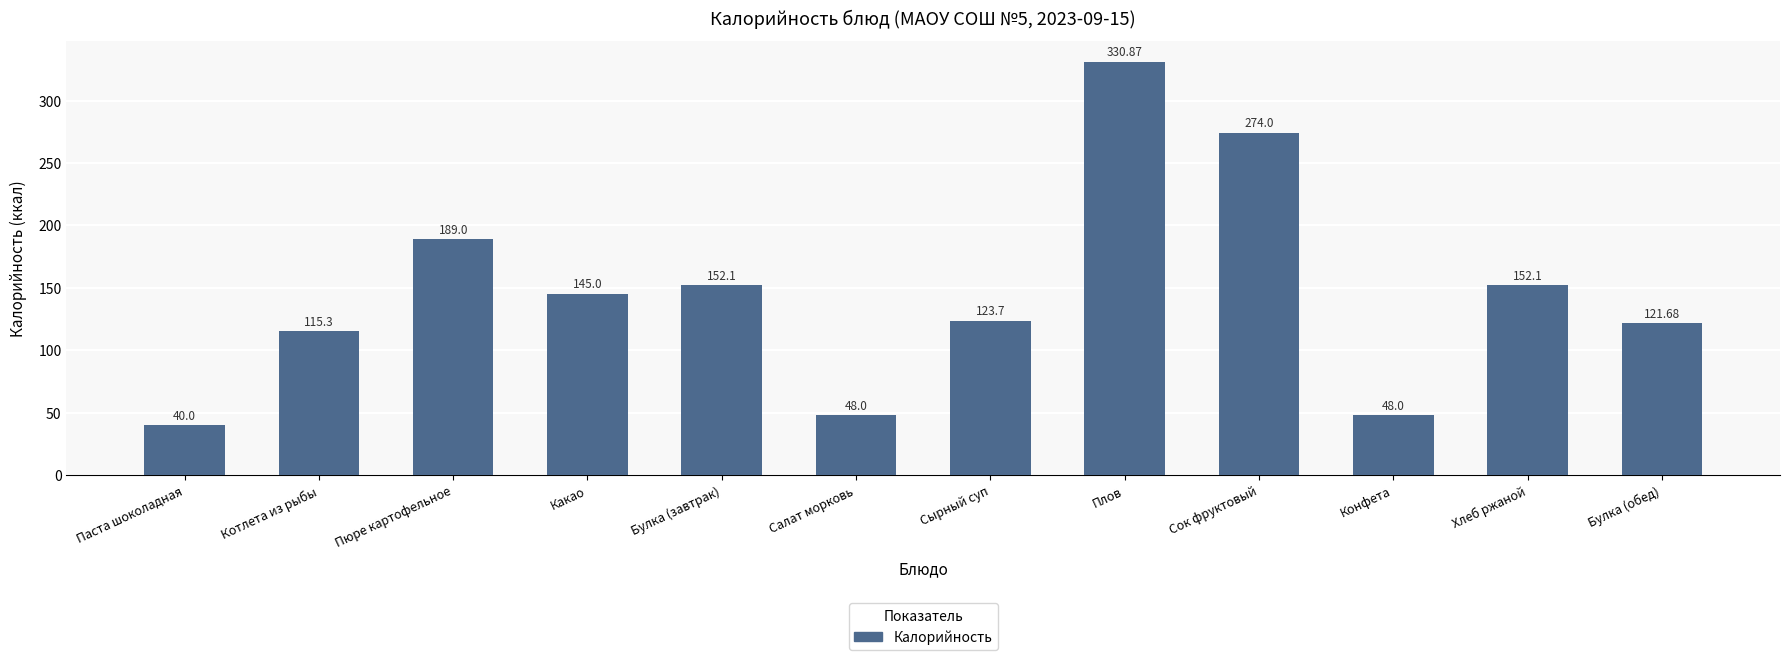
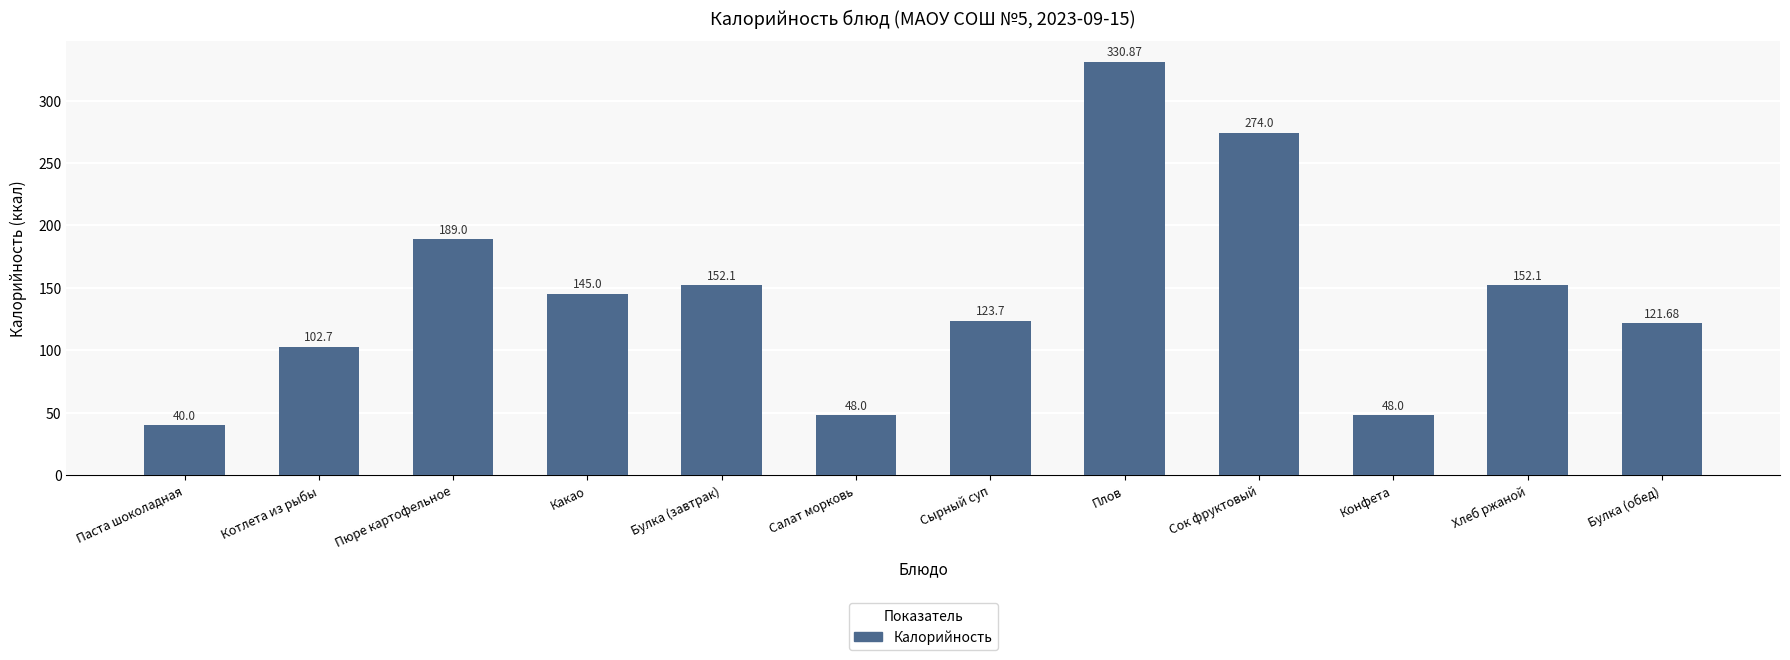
Котлета из рыбы: 115.3 -> 102.7
